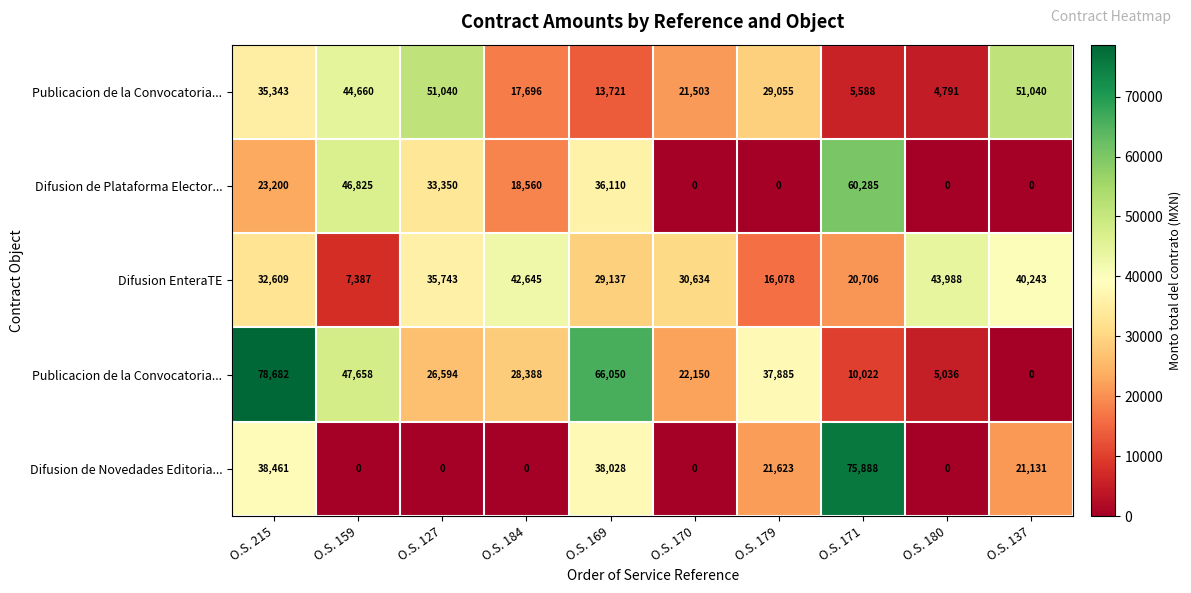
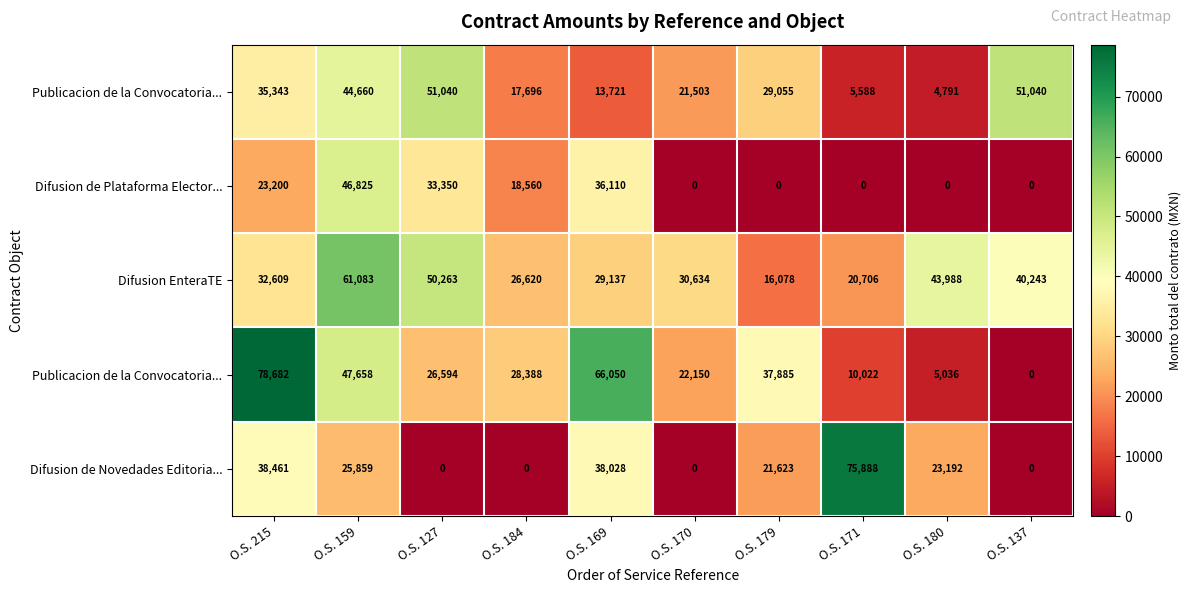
Difusion de Plataforma Elector..., O.S. 171: 60,285 -> 0
Difusion EnteraTE, O.S. 159: 7,387 -> 61,083
Difusion EnteraTE, O.S. 127: 35,743 -> 50,263
Difusion EnteraTE, O.S. 184: 42,645 -> 26,620
Difusion de Novedades Editoria..., O.S. 159: 0 -> 25,859
Difusion de Novedades Editoria..., O.S. 180: 0 -> 23,192
Difusion de Novedades Editoria..., O.S. 137: 21,131 -> 0
